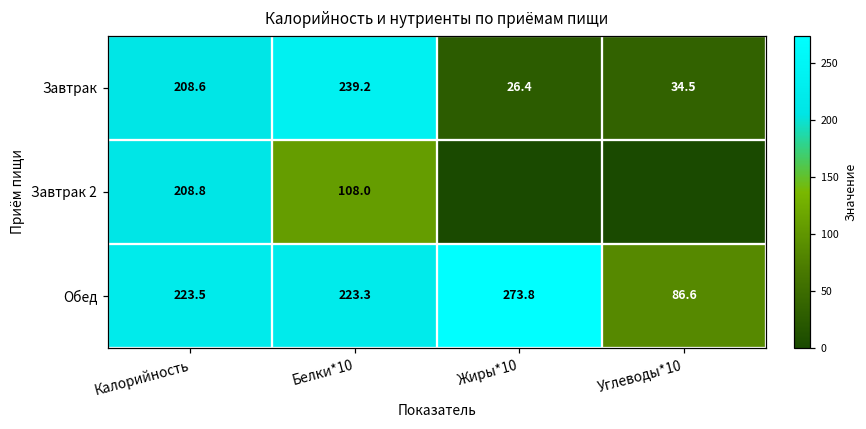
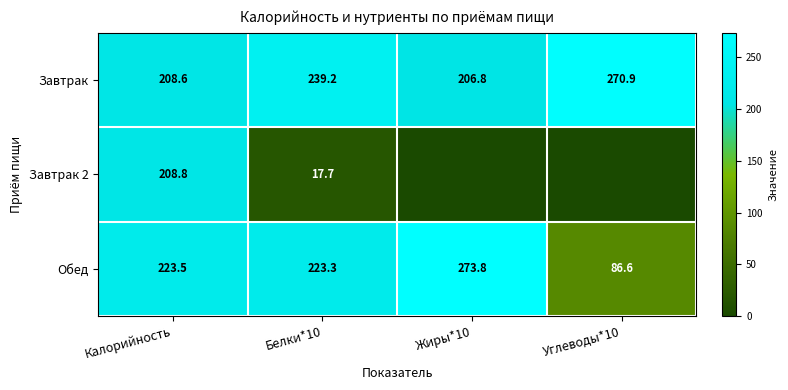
Завтрак, Жиры*10: 26.4 -> 206.8
Завтрак, Углеводы*10: 34.5 -> 270.9
Завтрак 2, Белки*10: 108.0 -> 17.7
